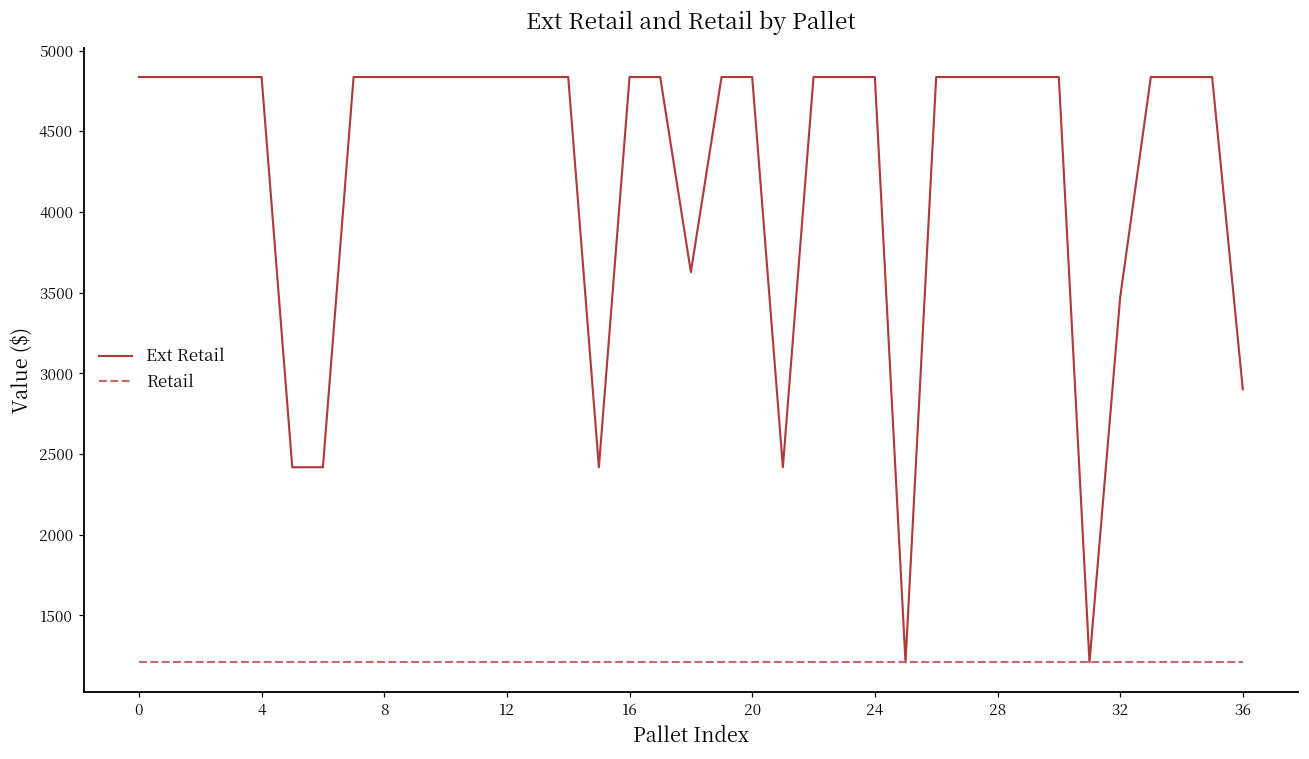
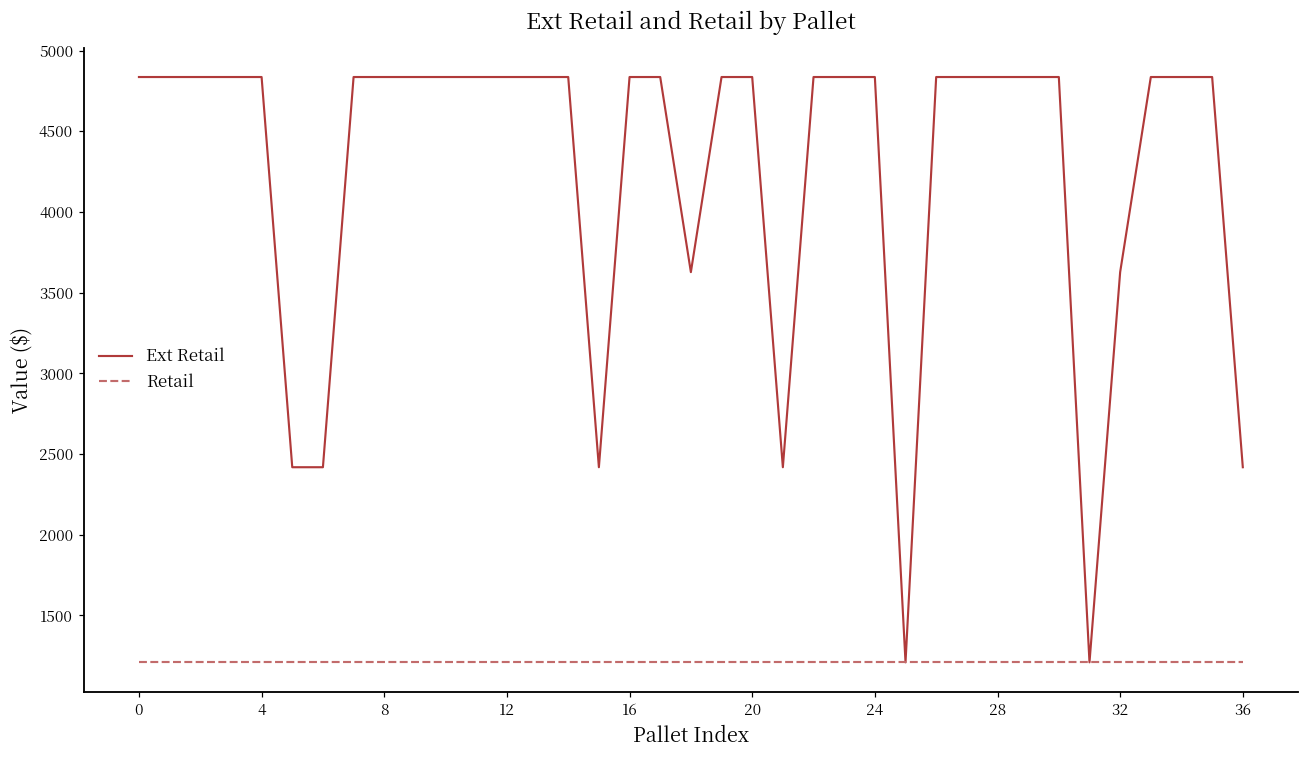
Ext Retail, 32: 3470 -> 3630
Ext Retail, 36: 2900 -> 2420
